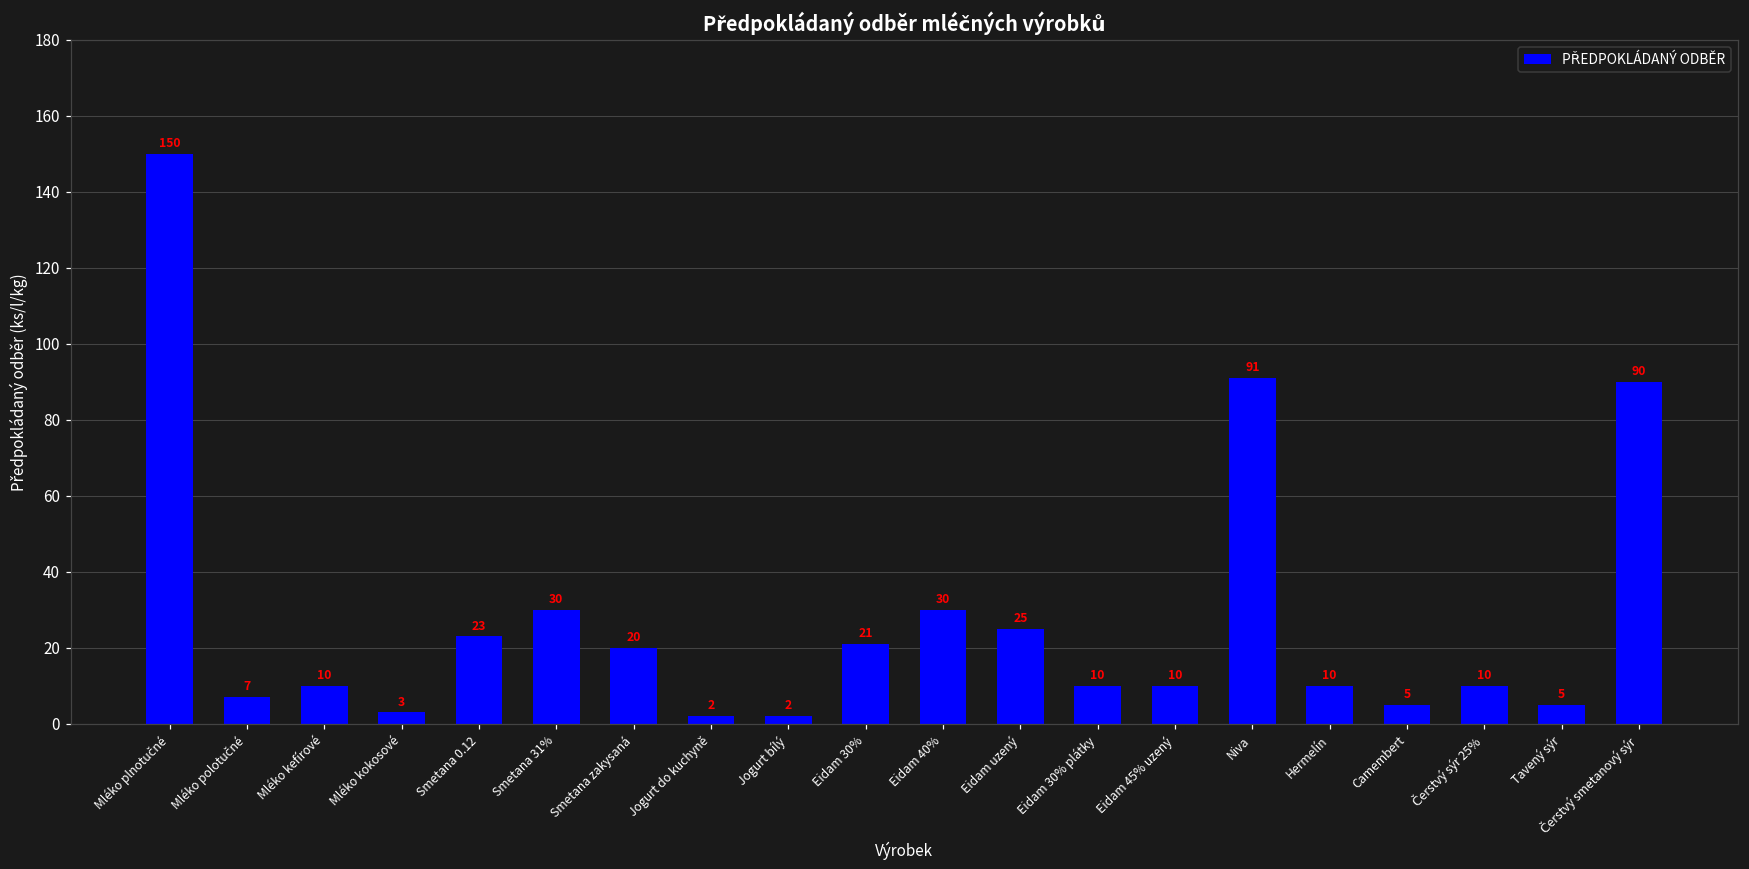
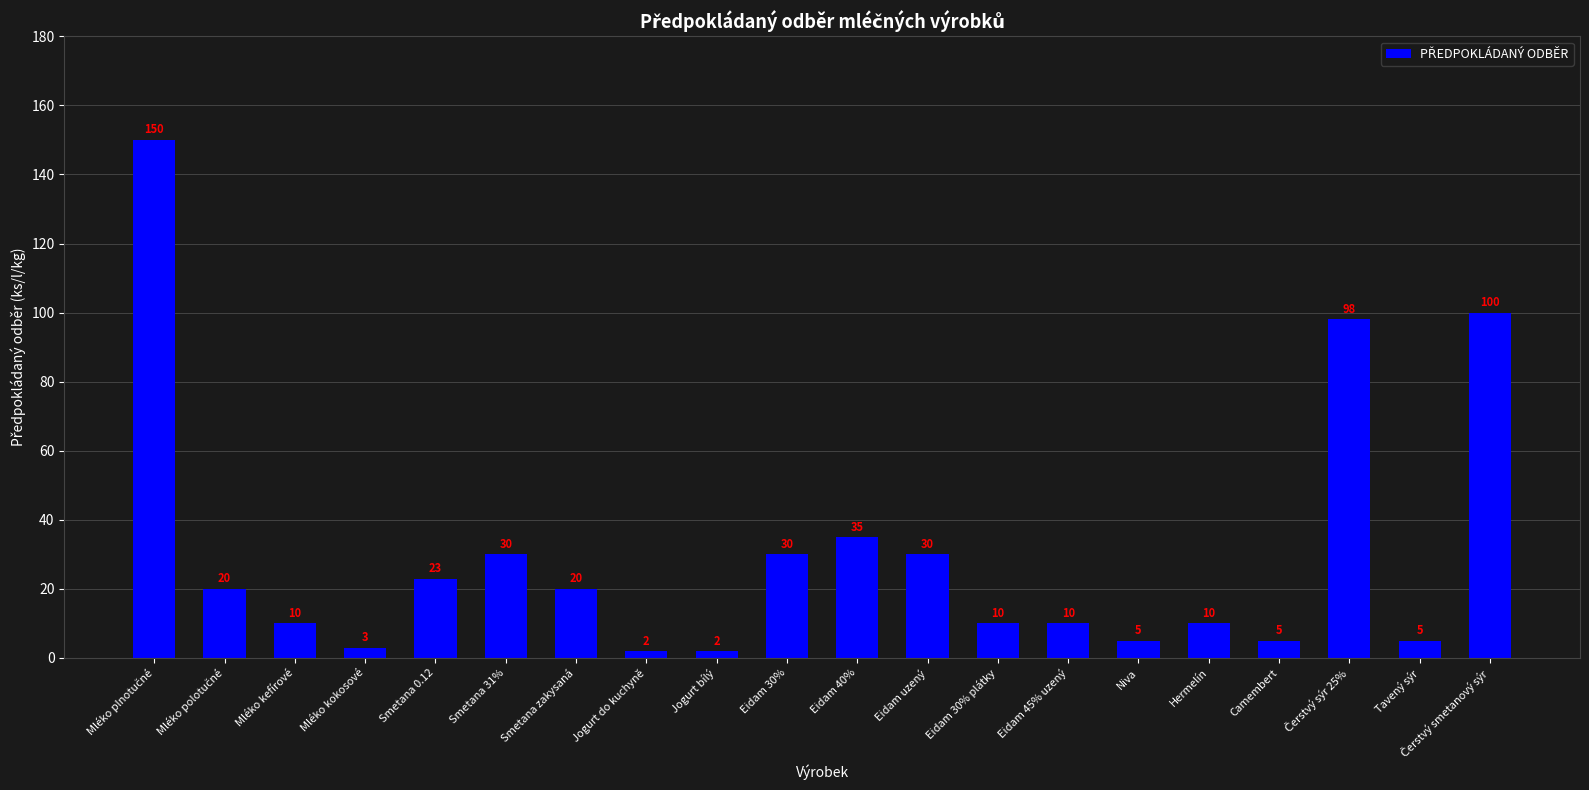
Mléko polotučné: 7 -> 20
Eidam 30%: 21 -> 30
Eidam 40%: 30 -> 35
Eidam uzený: 25 -> 30
Niva: 91 -> 5
Čerstvý sýr 25%: 10 -> 98
Čerstvý smetanový sýr: 90 -> 100
